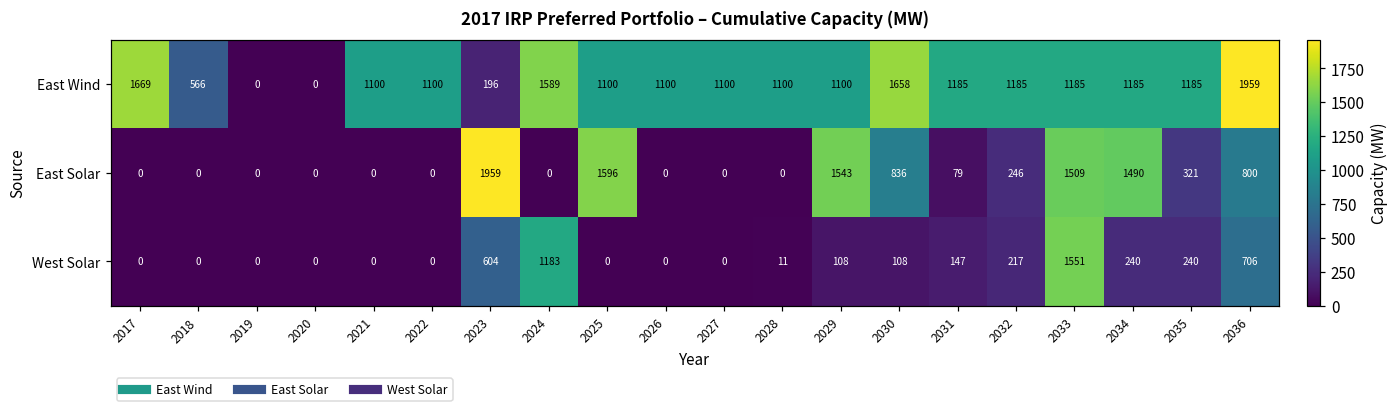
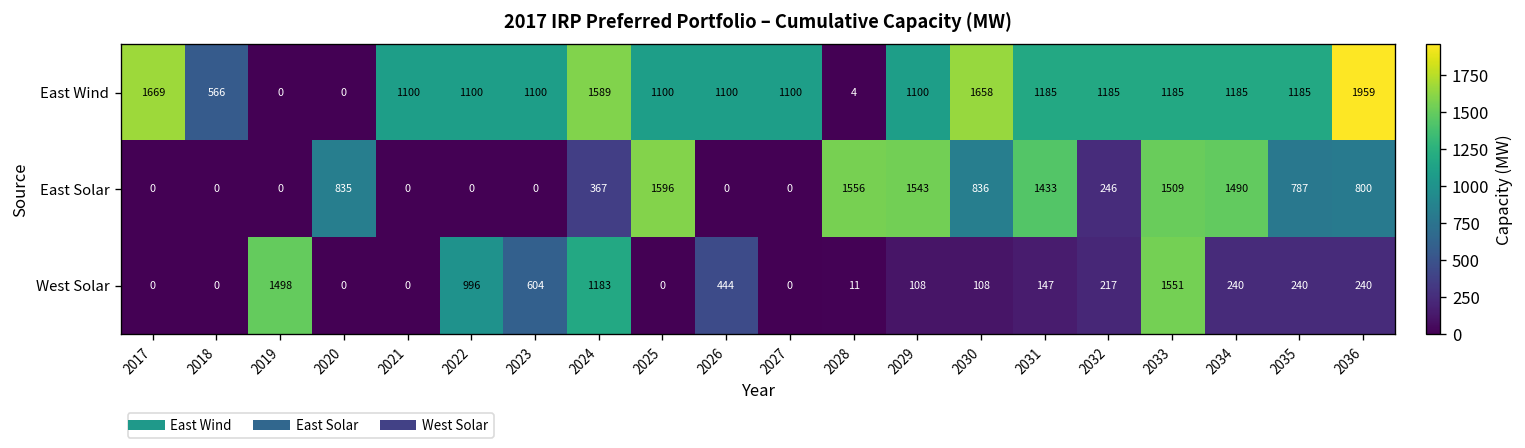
East Wind, 2023: 196 -> 1100
East Wind, 2028: 1100 -> 4
East Solar, 2020: 0 -> 835
East Solar, 2023: 1959 -> 0
East Solar, 2024: 0 -> 367
East Solar, 2028: 0 -> 1556
East Solar, 2031: 79 -> 1433
East Solar, 2035: 321 -> 787
West Solar, 2019: 0 -> 1498
West Solar, 2022: 0 -> 996
West Solar, 2026: 0 -> 444
West Solar, 2036: 706 -> 240
